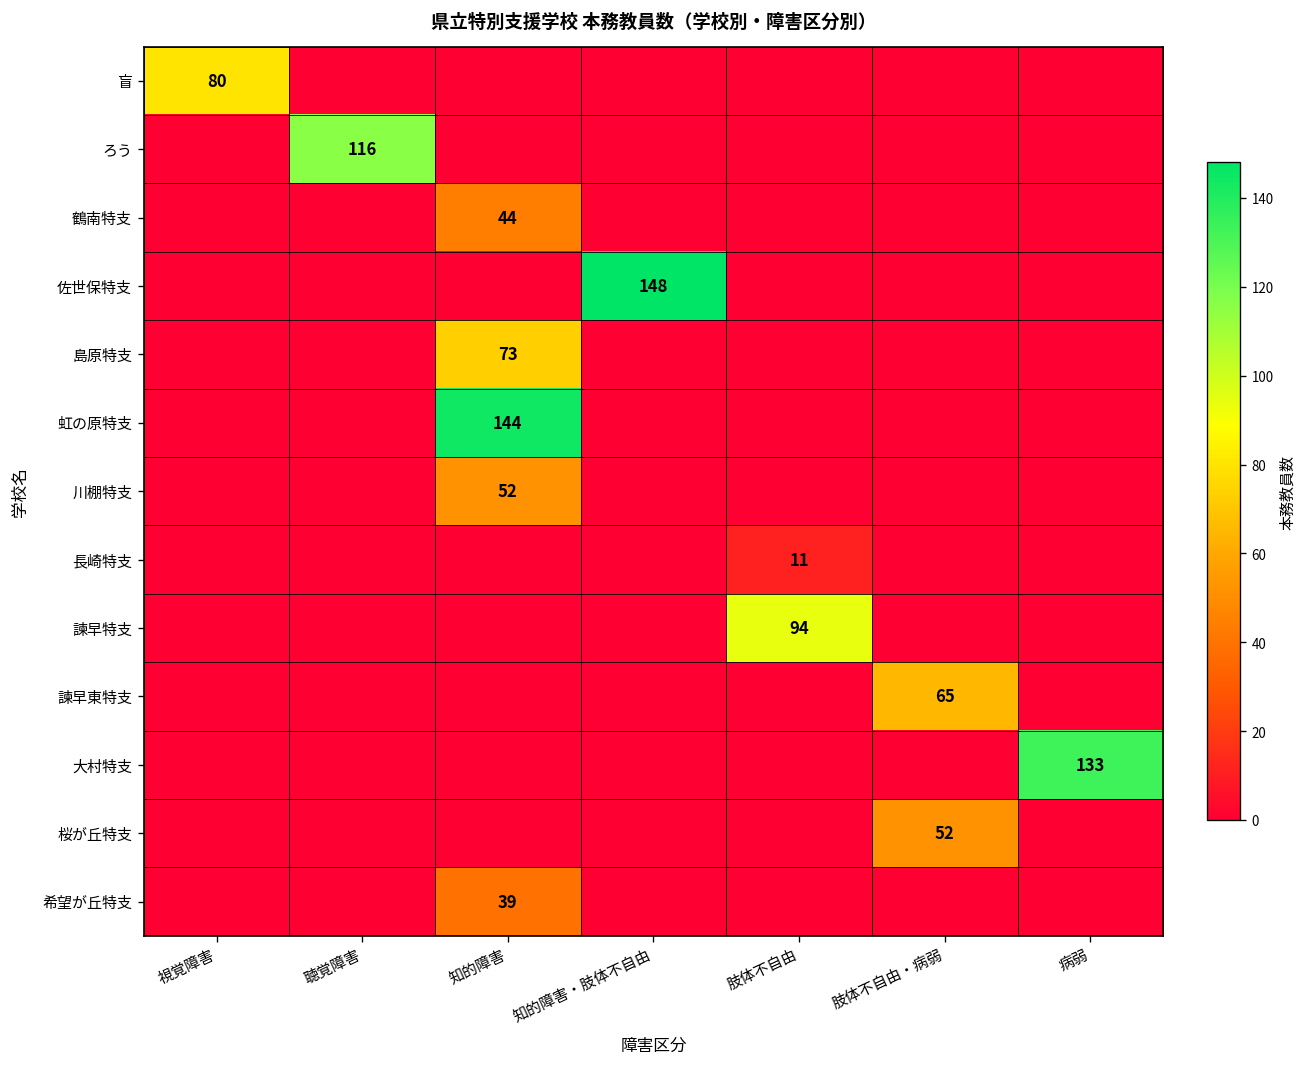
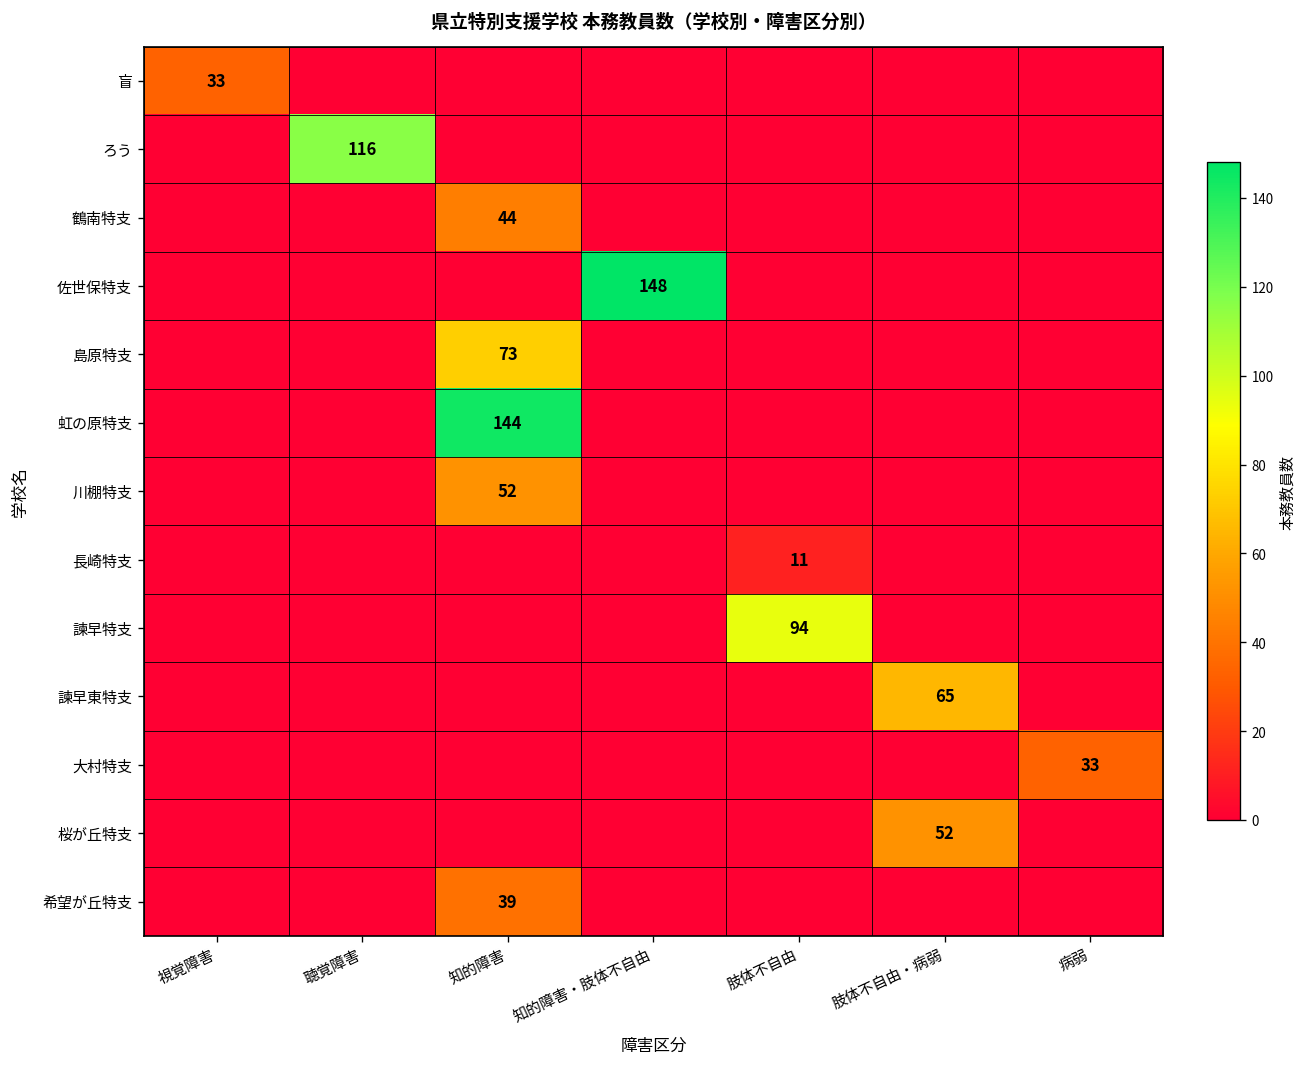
盲, 視覚障害: 80 -> 33
大村特支, 病弱: 133 -> 33
